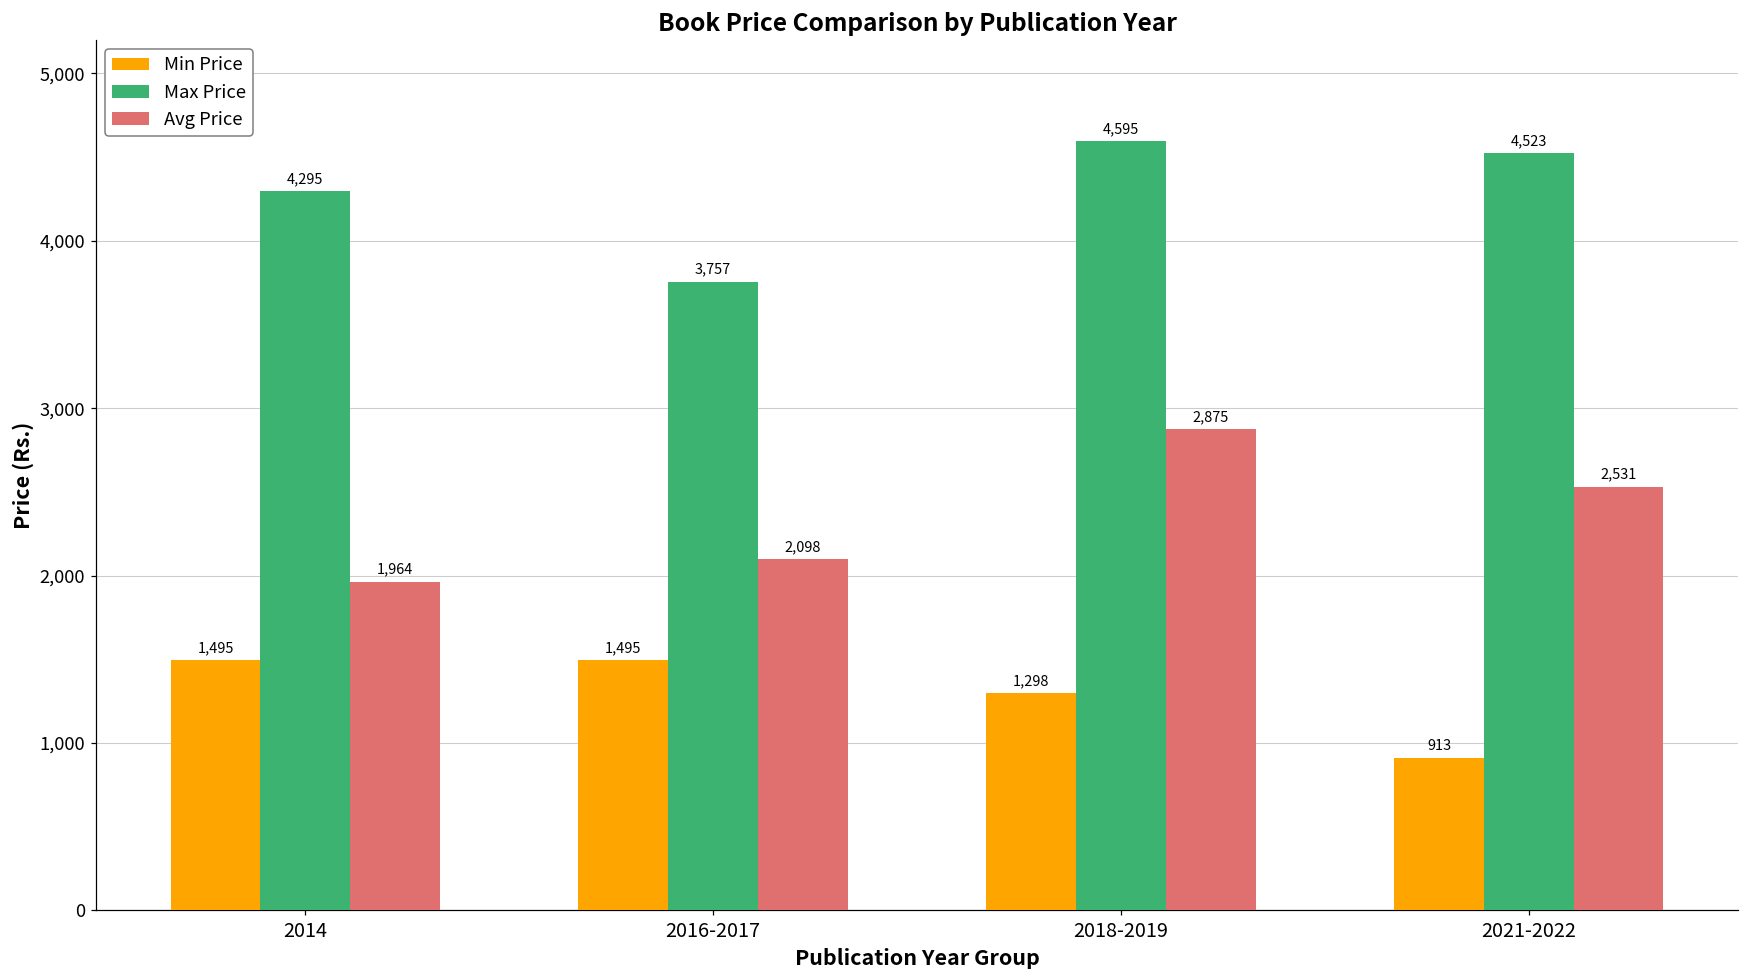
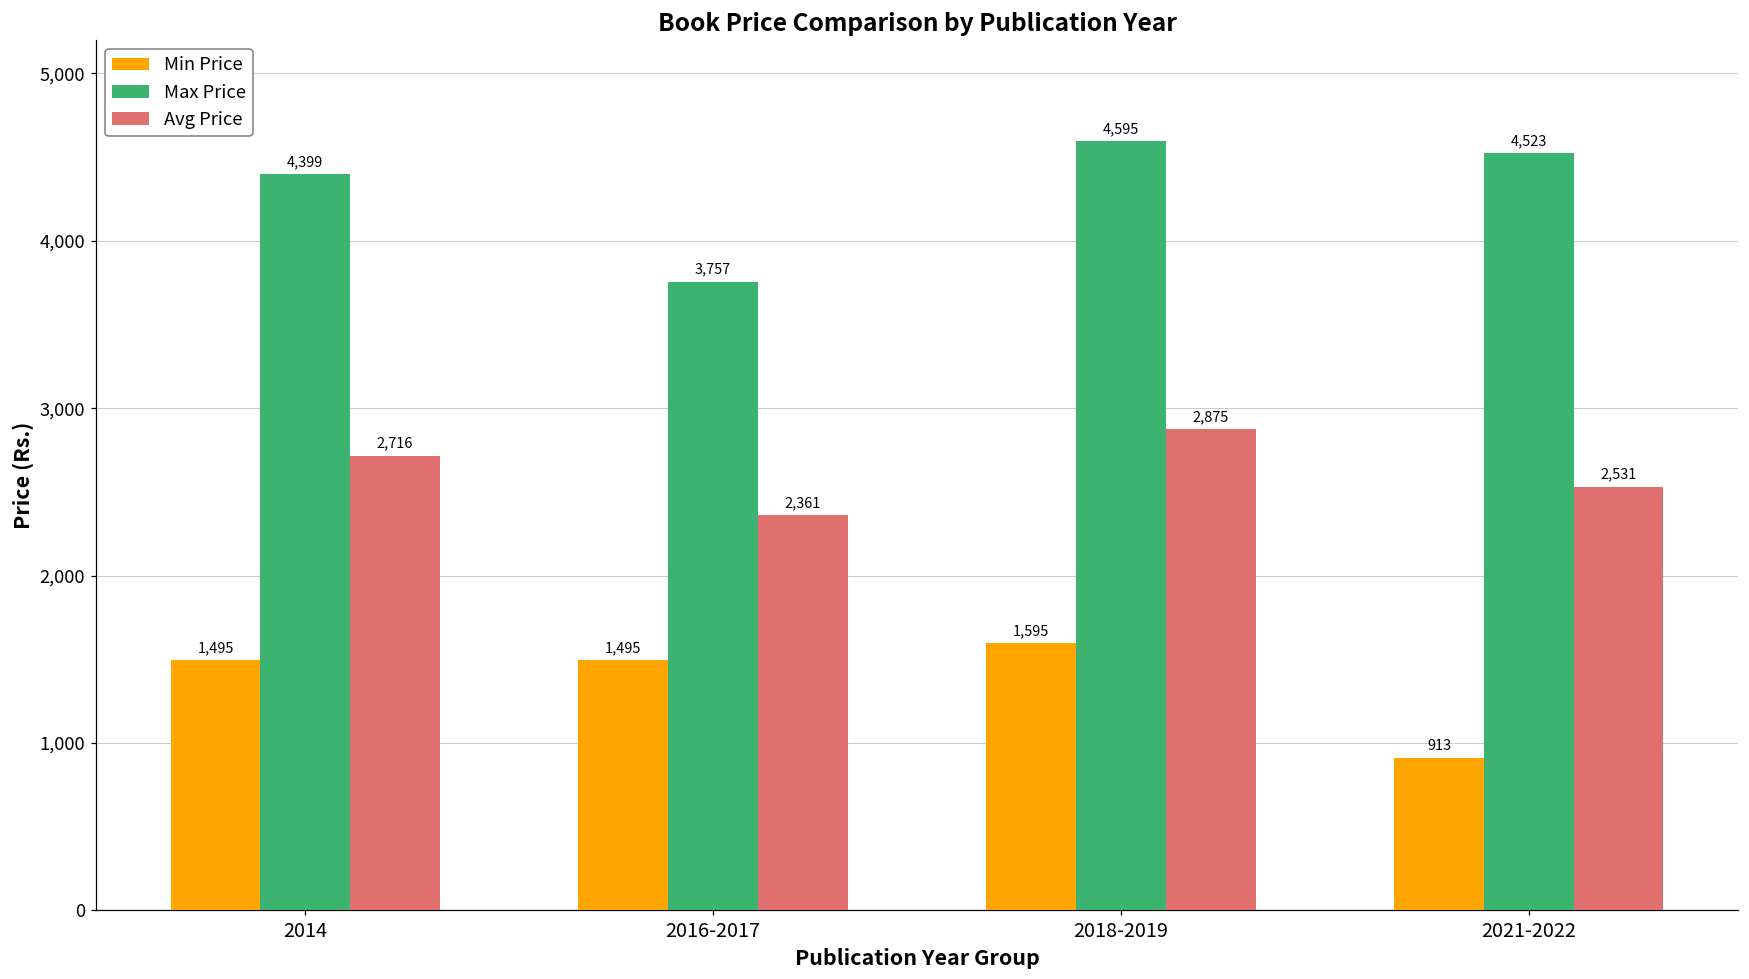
Max Price, 2014: 4,295 -> 4,399
Avg Price, 2014: 1,964 -> 2,716
Avg Price, 2016-2017: 2,098 -> 2,361
Min Price, 2018-2019: 1,298 -> 1,595
